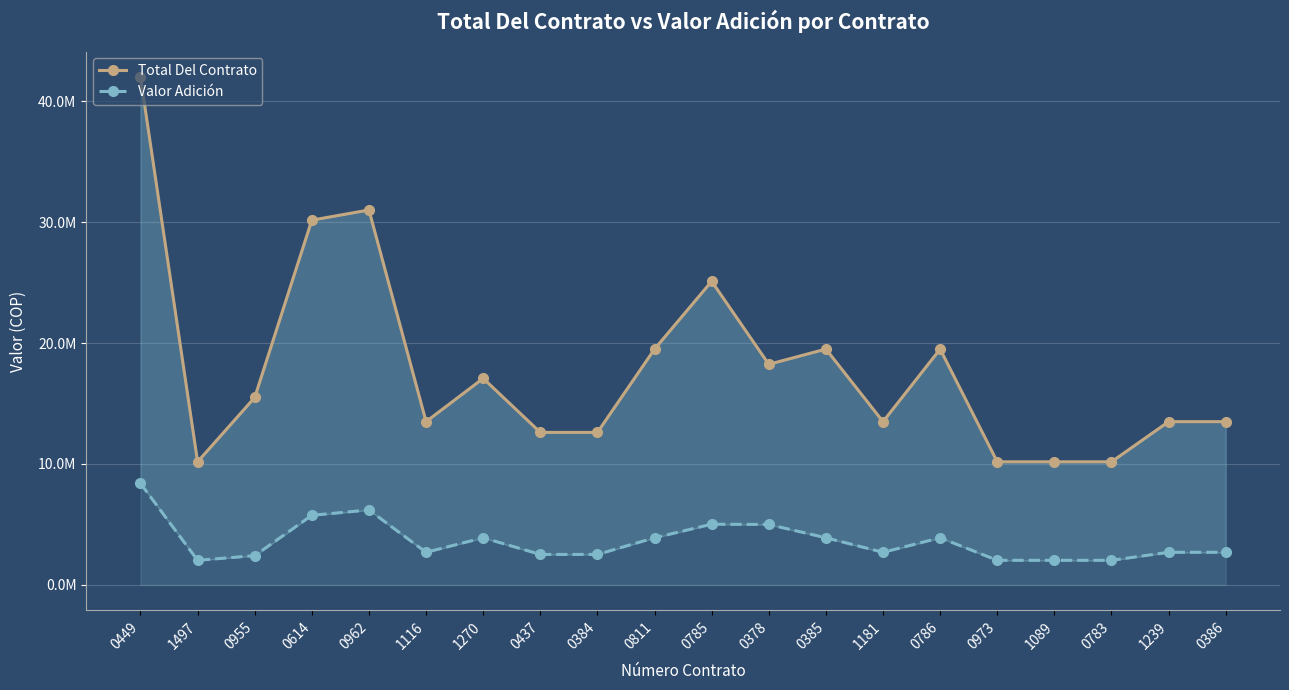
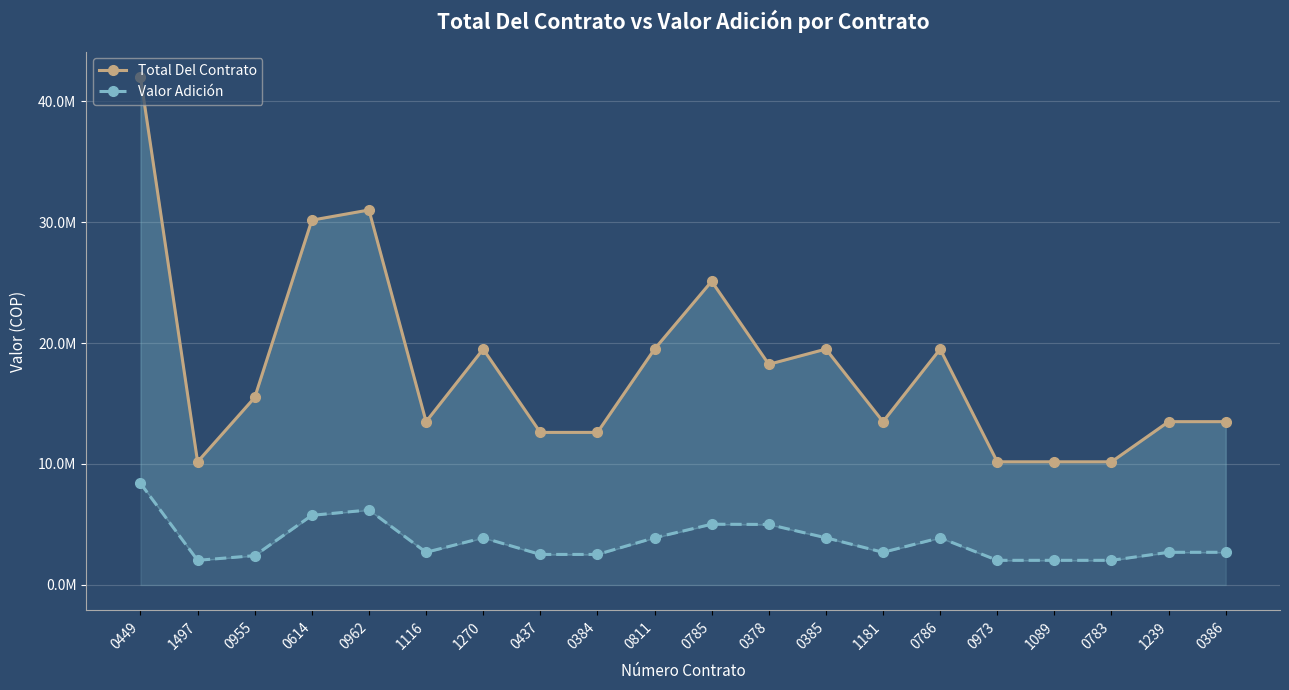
Total Del Contrato, 1270: 17100000 -> 19500000
